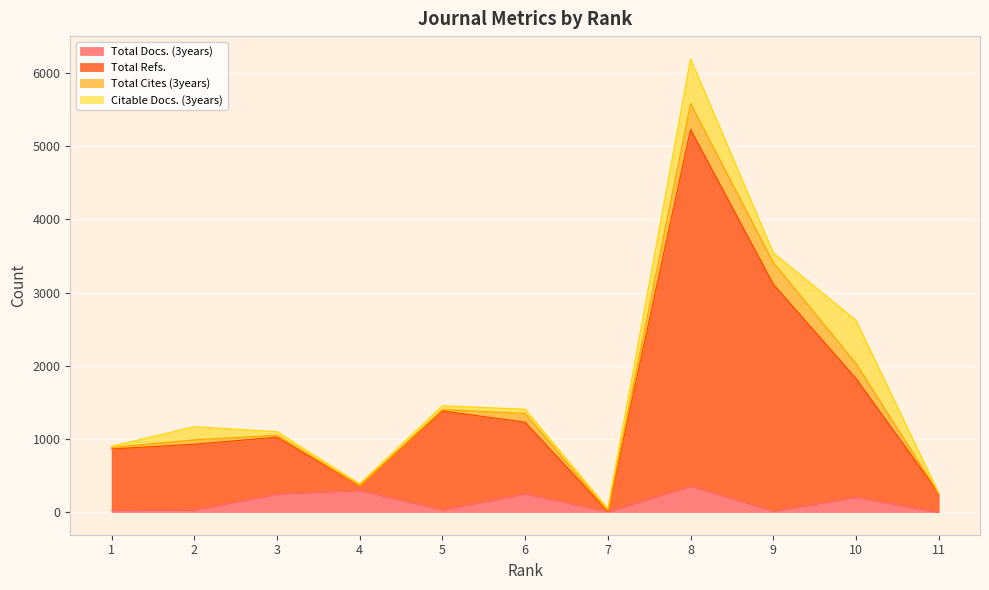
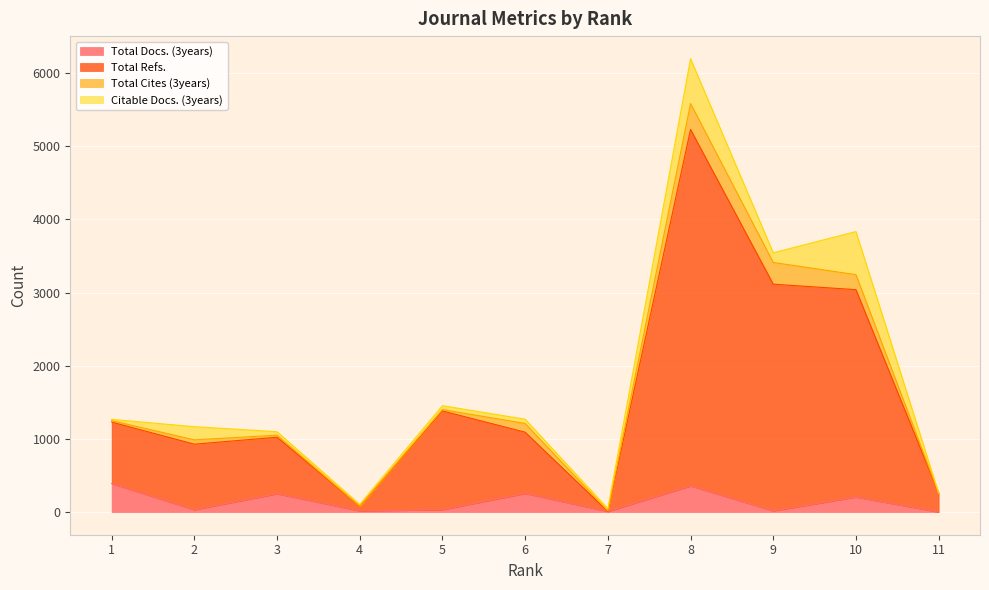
Total Docs. (3years), 1: 0 -> 400
Total Docs. (3years), 4: 300 -> 0
Total Refs., 6: 1000 -> 800
Total Refs., 10: 1600 -> 2800
